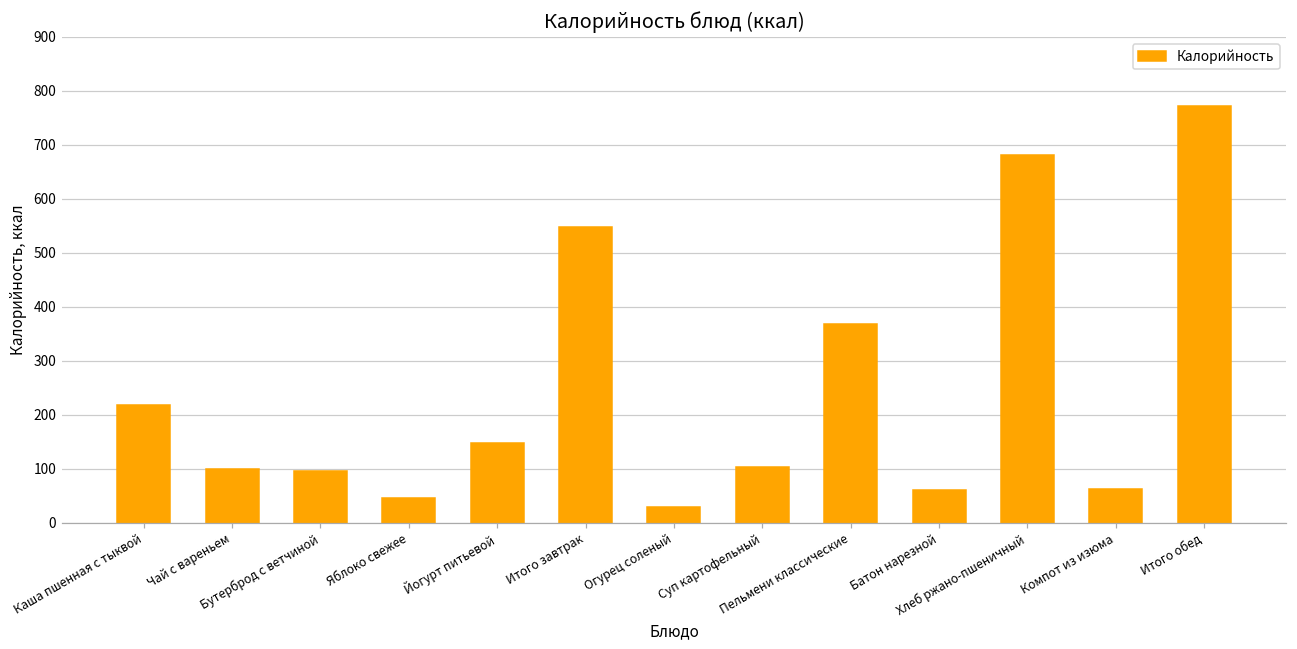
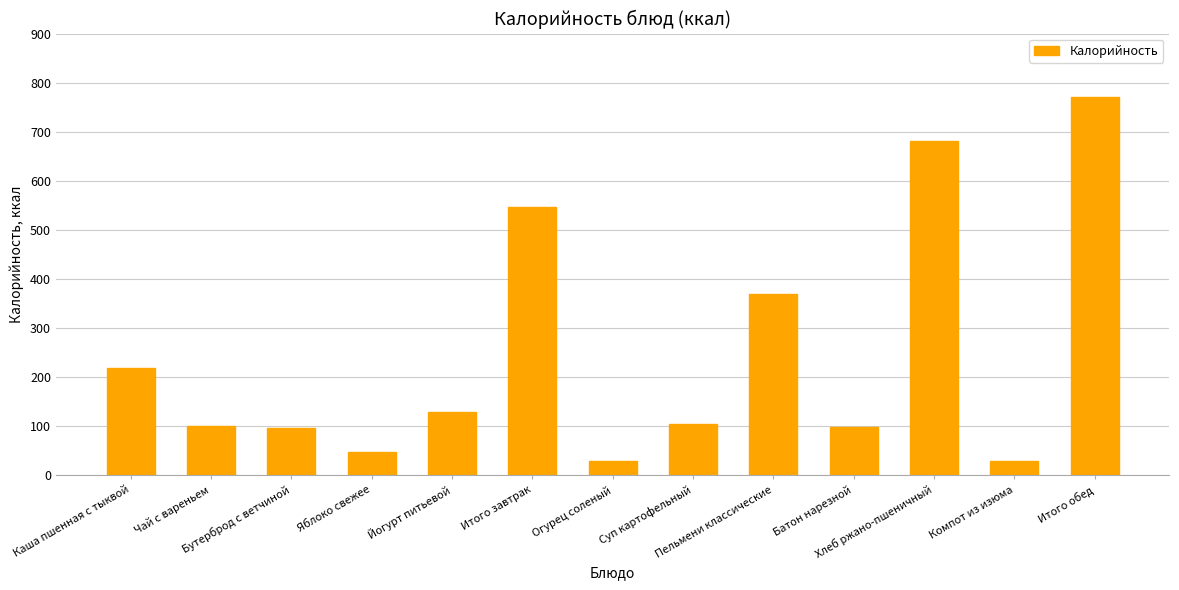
Йогурт питьевой: 150 -> 130
Батон нарезной: 60 -> 100
Компот из изюма: 60 -> 30
